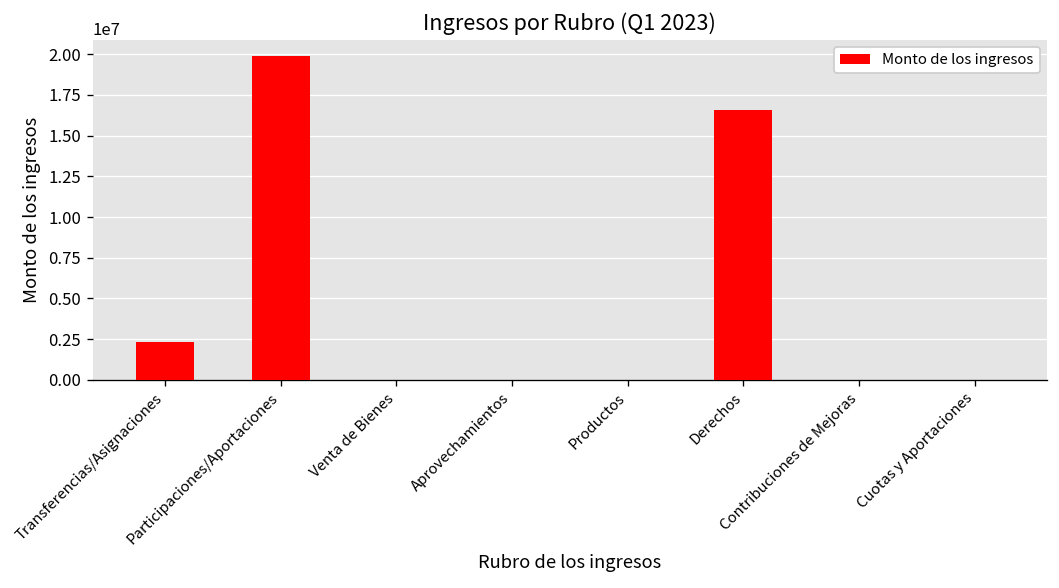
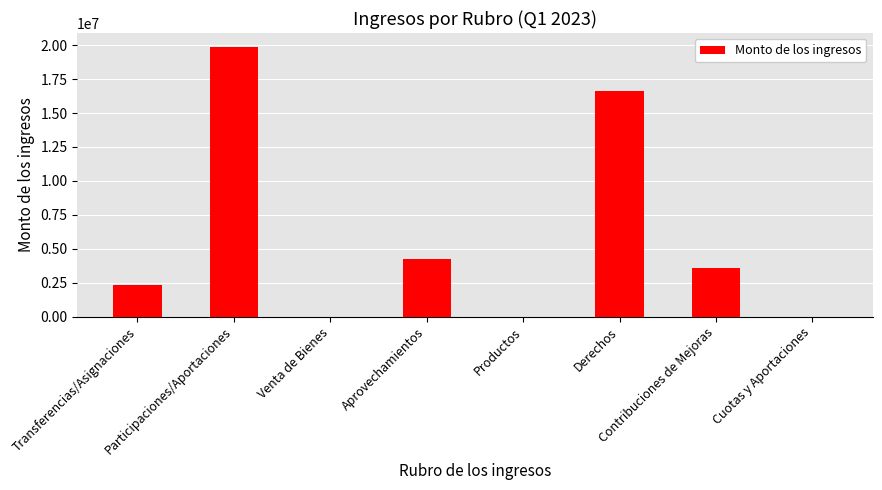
Aprovechamientos: 0 -> 4200000
Contribuciones de Mejoras: 0 -> 3600000
